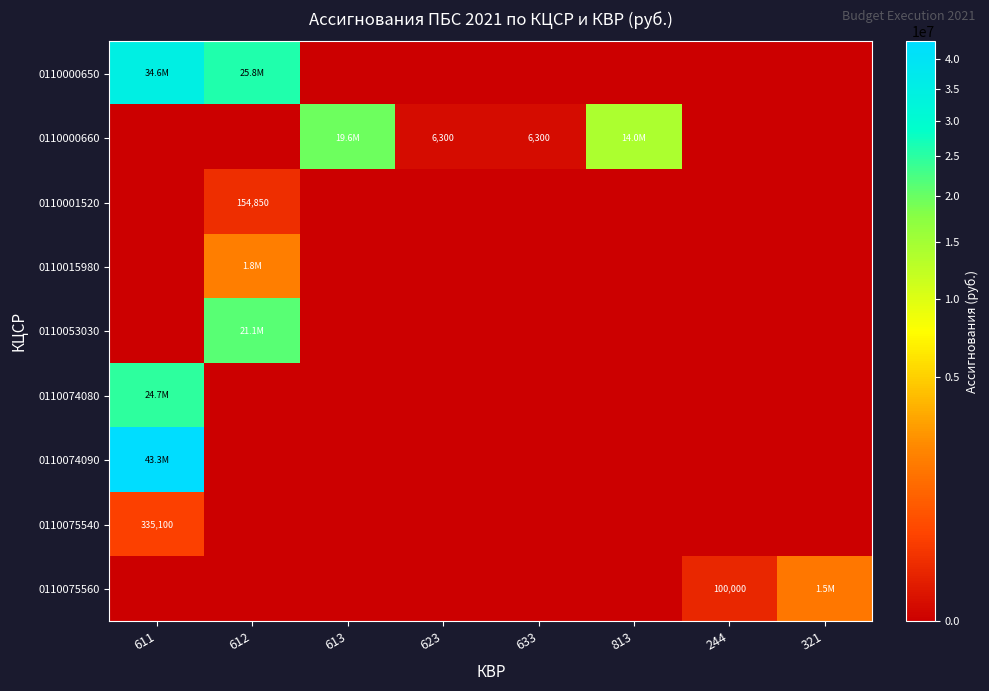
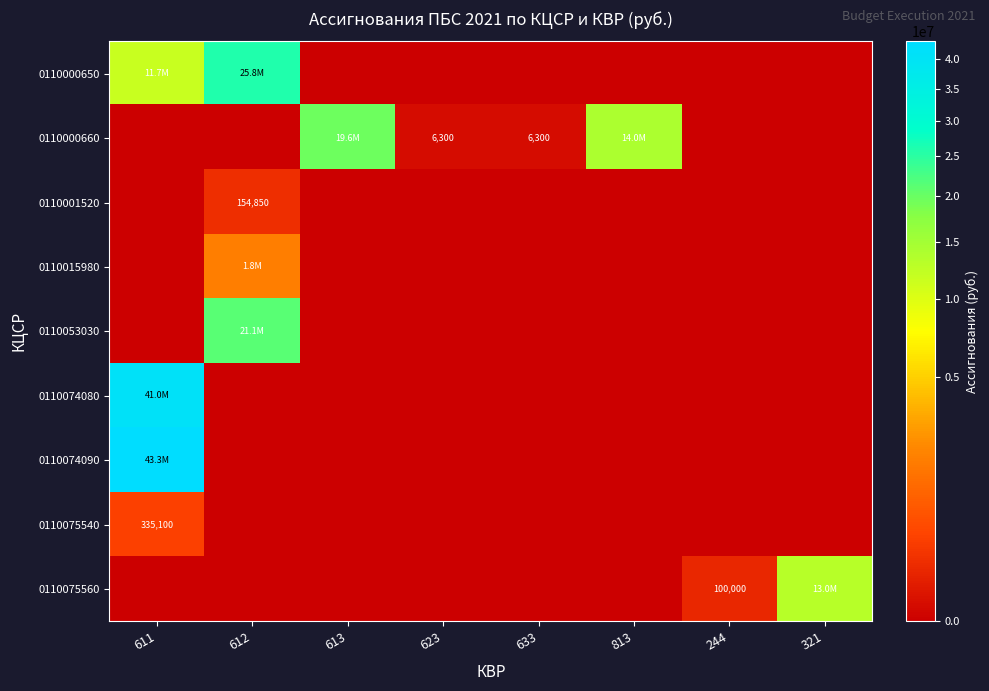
0110000650, 611: 34.6M -> 11.7M
0110074080, 611: 24.7M -> 41.0M
0110075560, 321: 1.5M -> 13.0M
